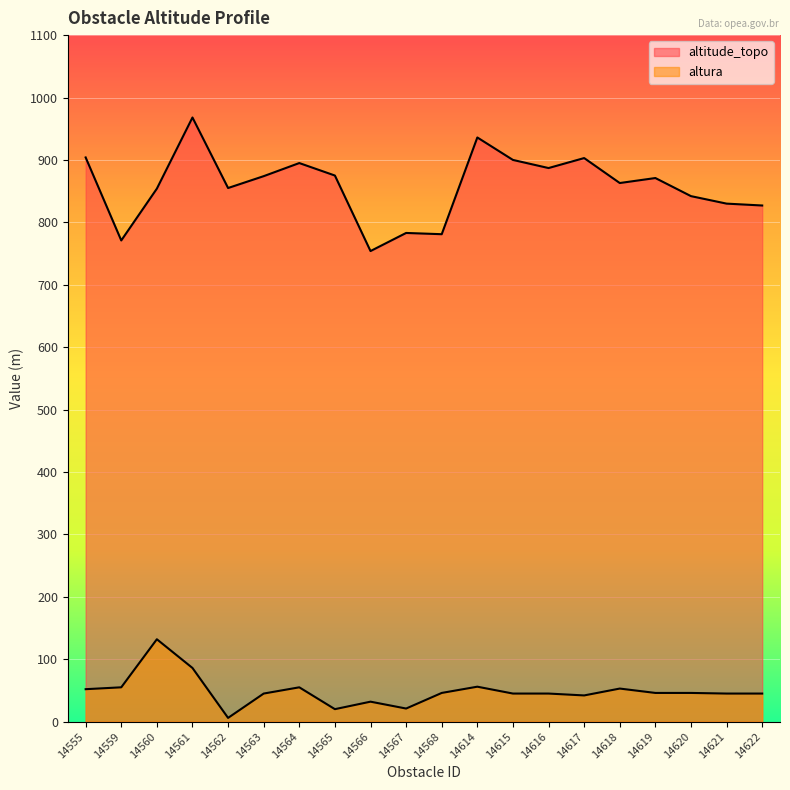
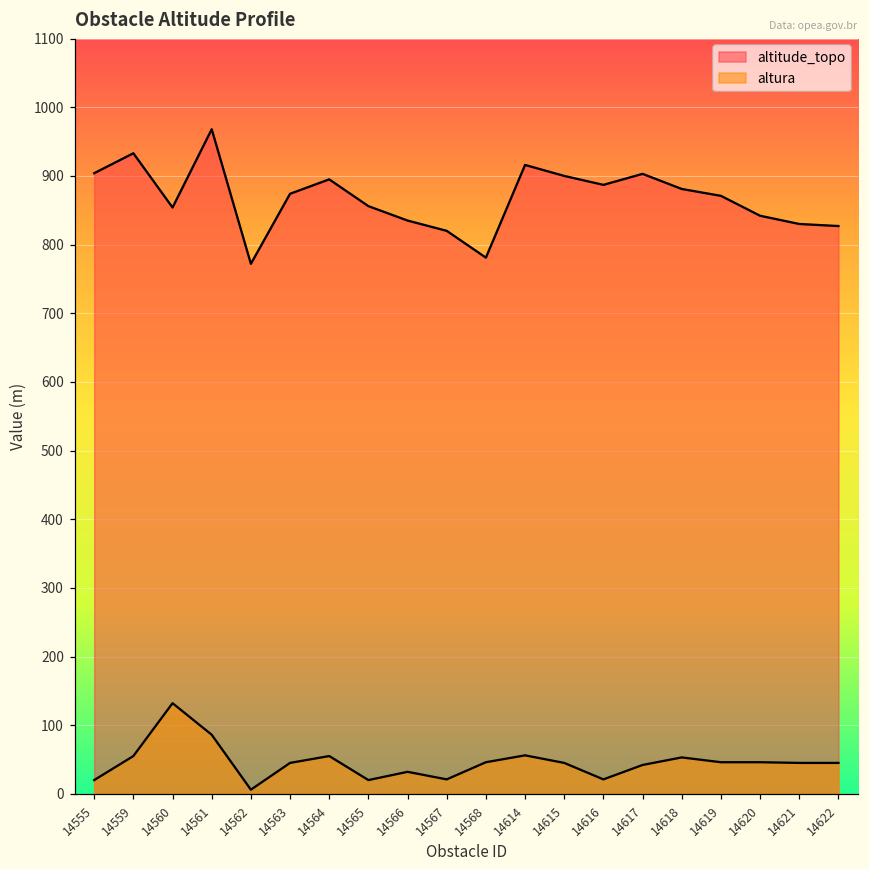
altura, 14555: 50 -> 20
altitude_topo, 14559: 770 -> 930
altitude_topo, 14562: 860 -> 770
altitude_topo, 14565: 880 -> 860
altitude_topo, 14566: 750 -> 840
altitude_topo, 14567: 780 -> 820
altitude_topo, 14614: 940 -> 920
altura, 14616: 50 -> 20
altitude_topo, 14618: 860 -> 880
